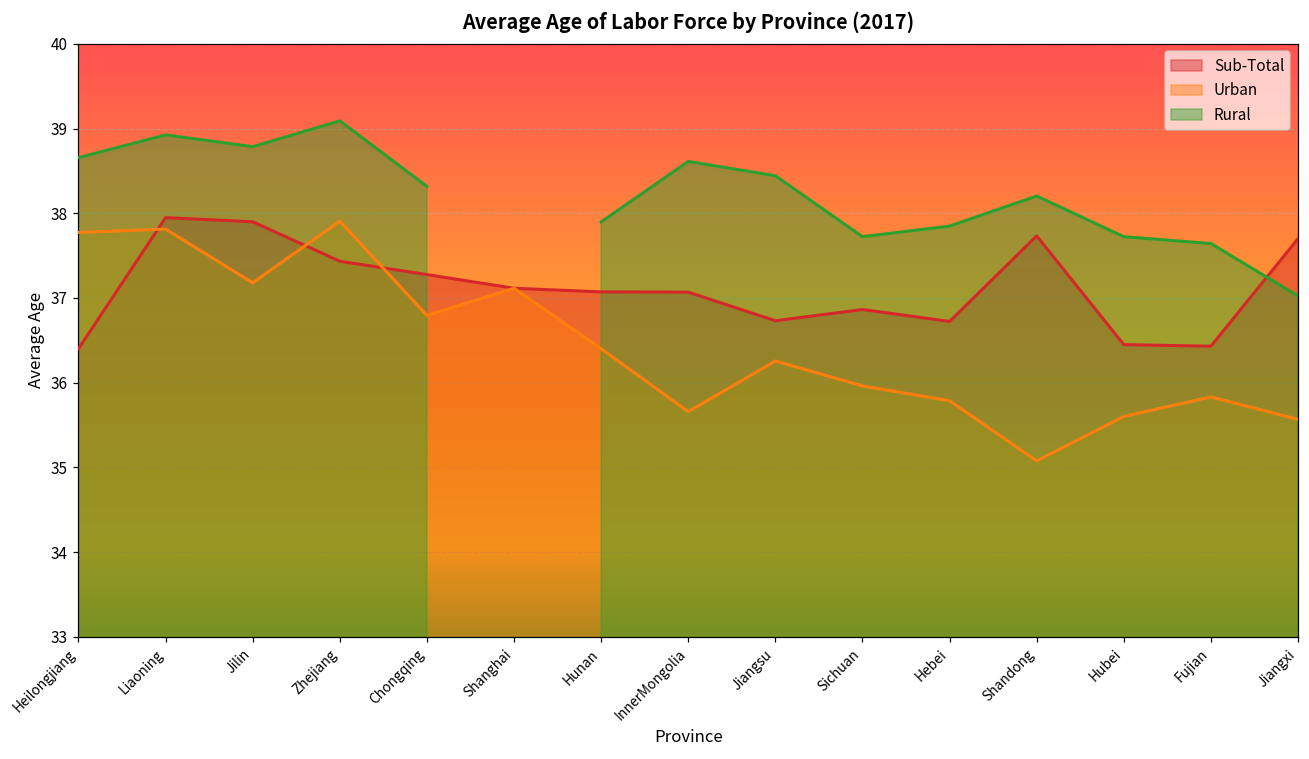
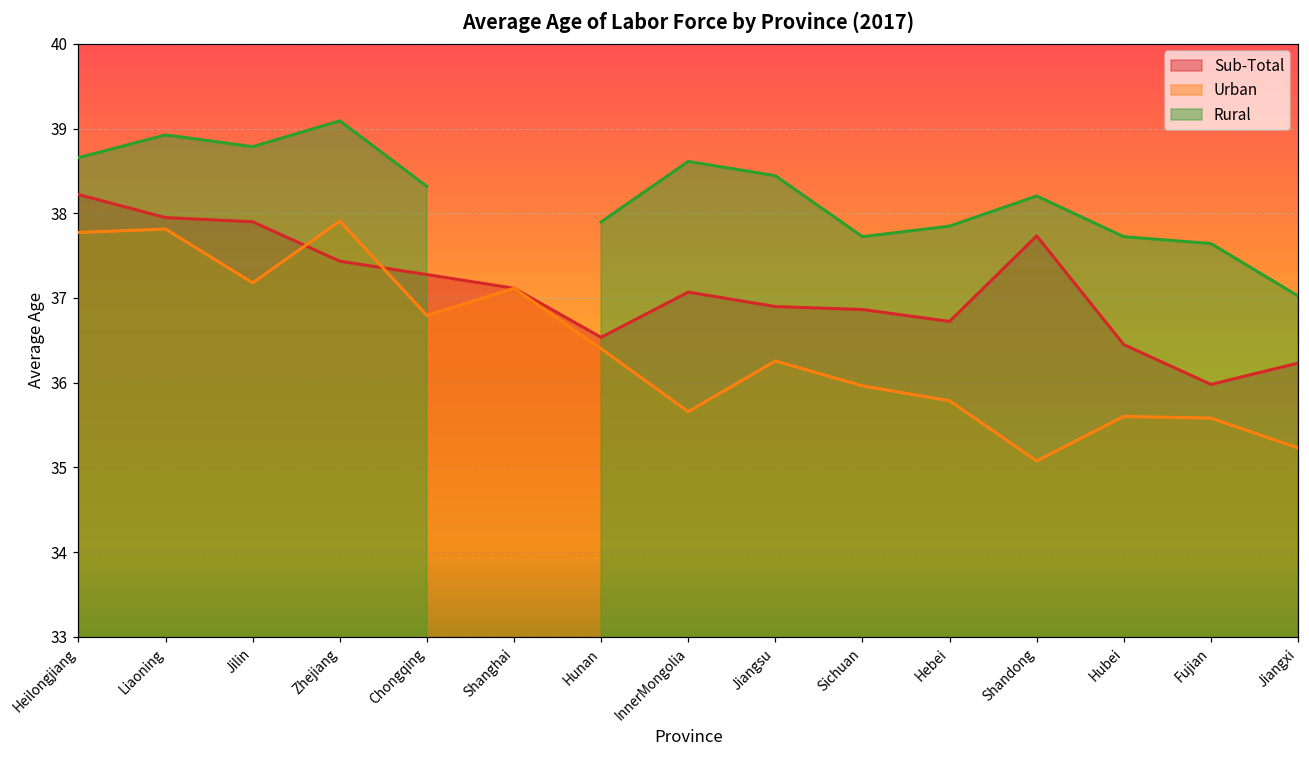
Sub-Total, Heilongjiang: 36.4 -> 38.2
Sub-Total, Hunan: 37.1 -> 36.5
Sub-Total, Jiangsu: 36.7 -> 36.9
Sub-Total, Fujian: 36.4 -> 36.0
Urban, Fujian: 35.8 -> 35.6
Sub-Total, Jiangxi: 37.7 -> 36.2
Urban, Jiangxi: 35.6 -> 35.2
